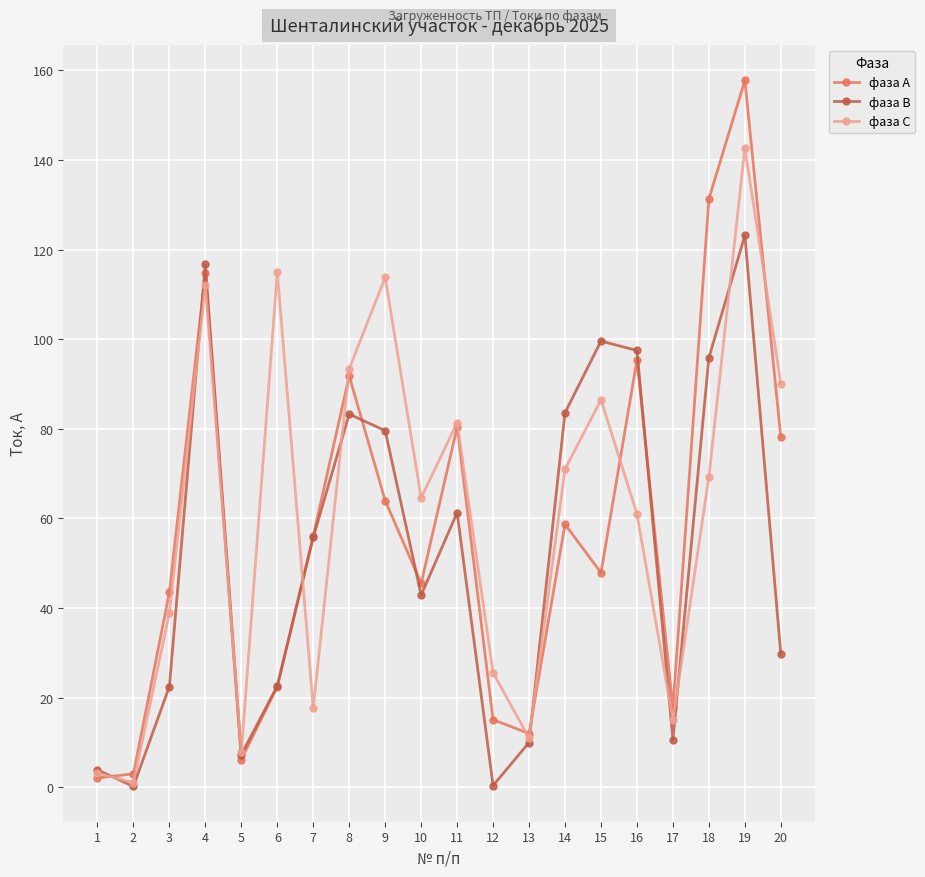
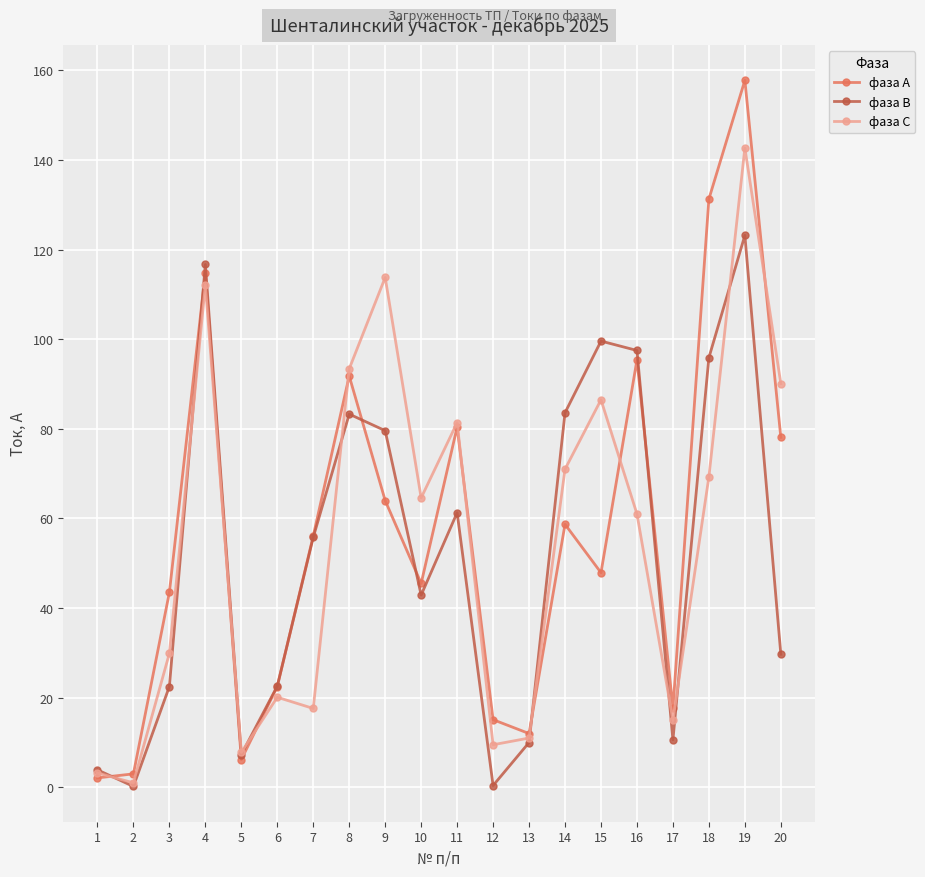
фаза С, 3: 39 -> 30
фаза С, 6: 115 -> 20
фаза С, 12: 26 -> 10
